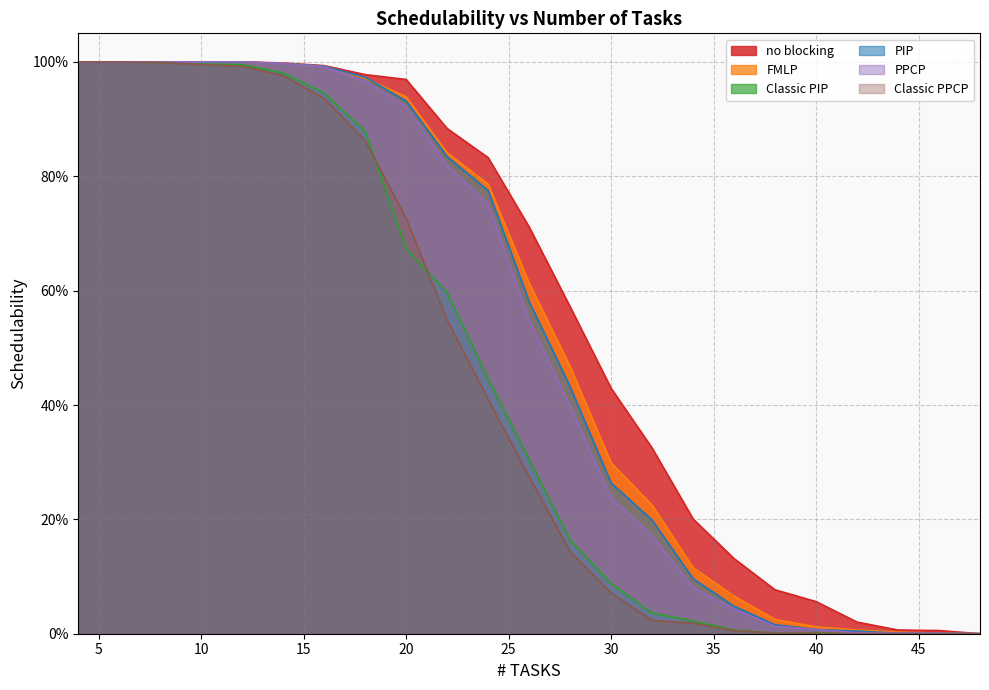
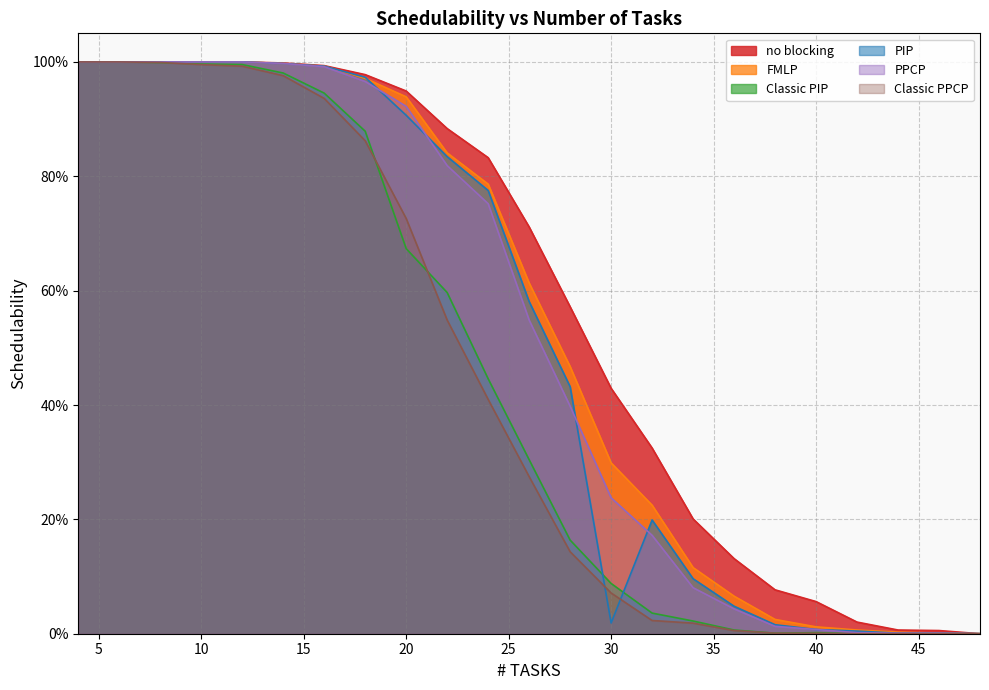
no blocking, 20: 97% -> 95%
PIP, 20: 93% -> 91%
PIP, 30: 26% -> 2%
